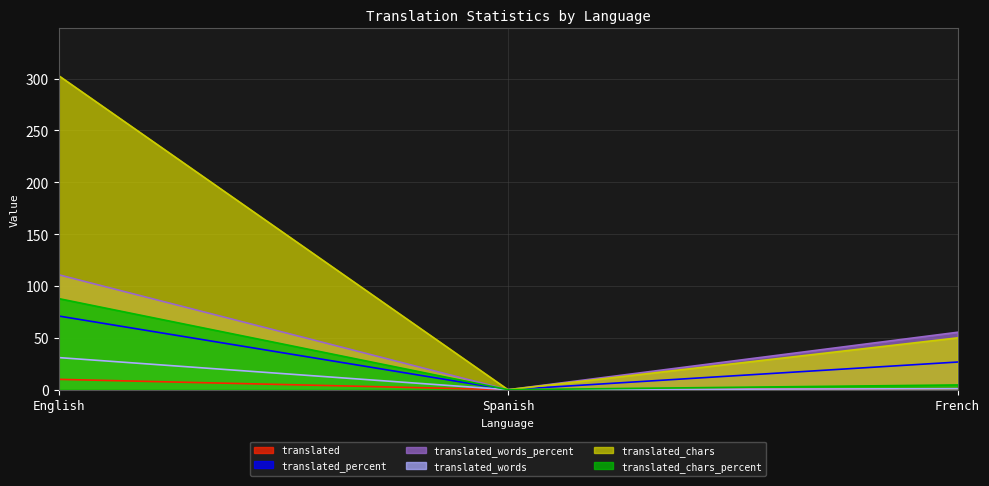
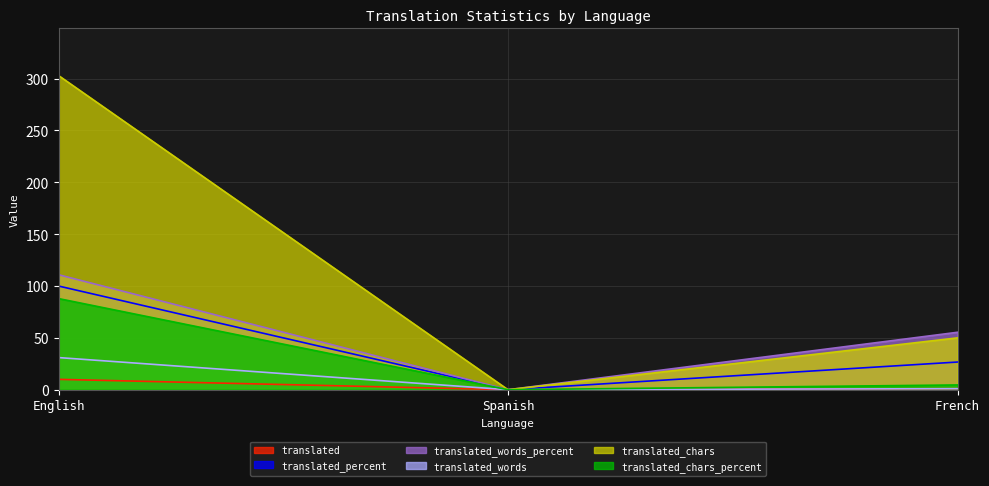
translated_percent, English: 71 -> 100
